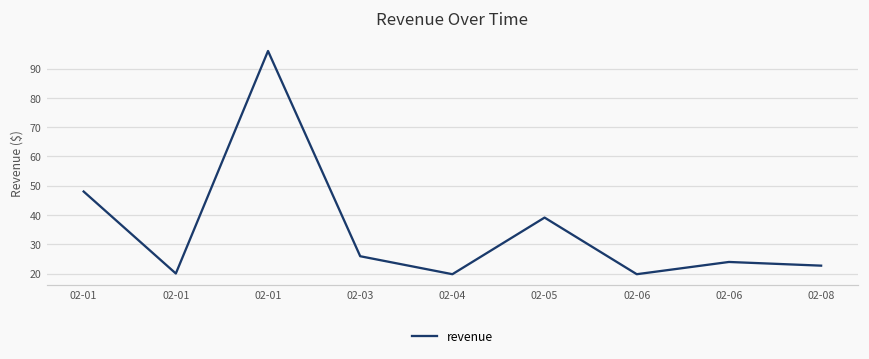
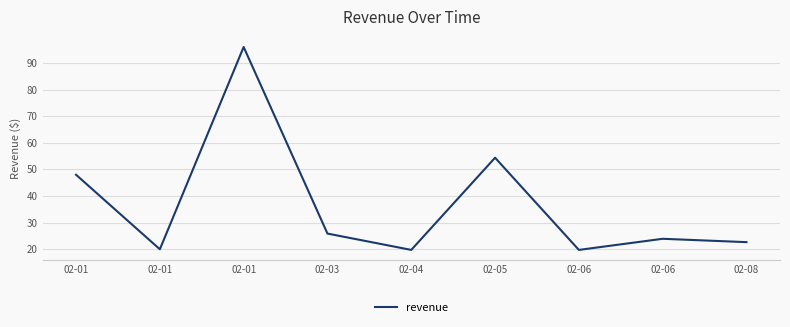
02-05: 39 -> 54
